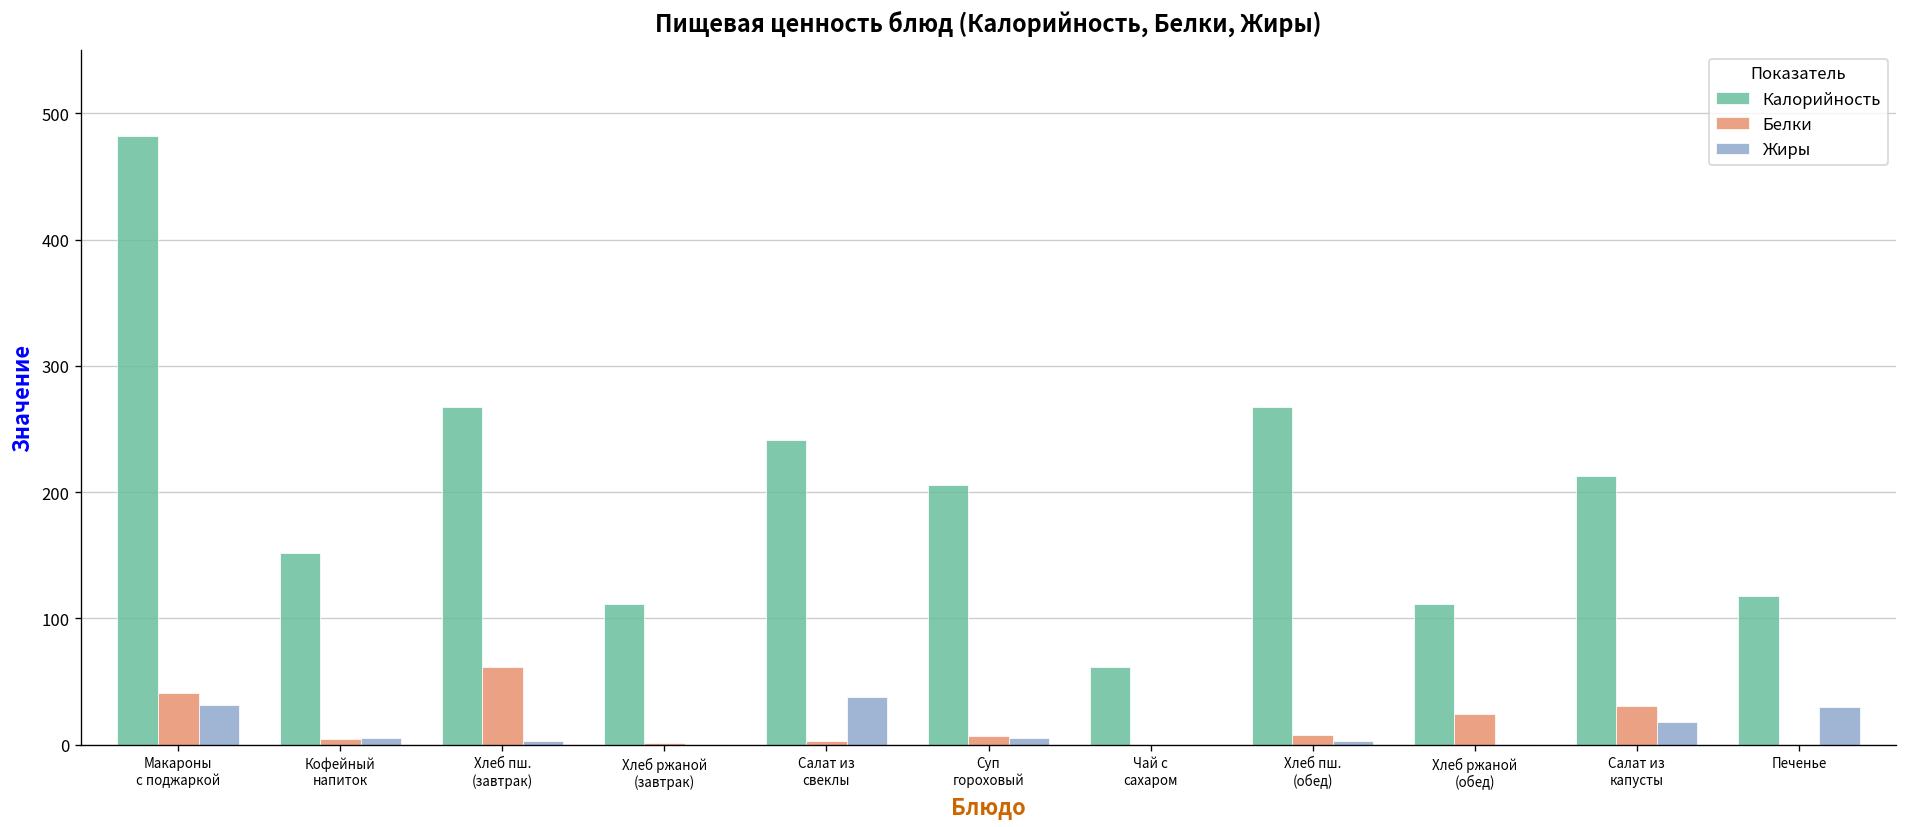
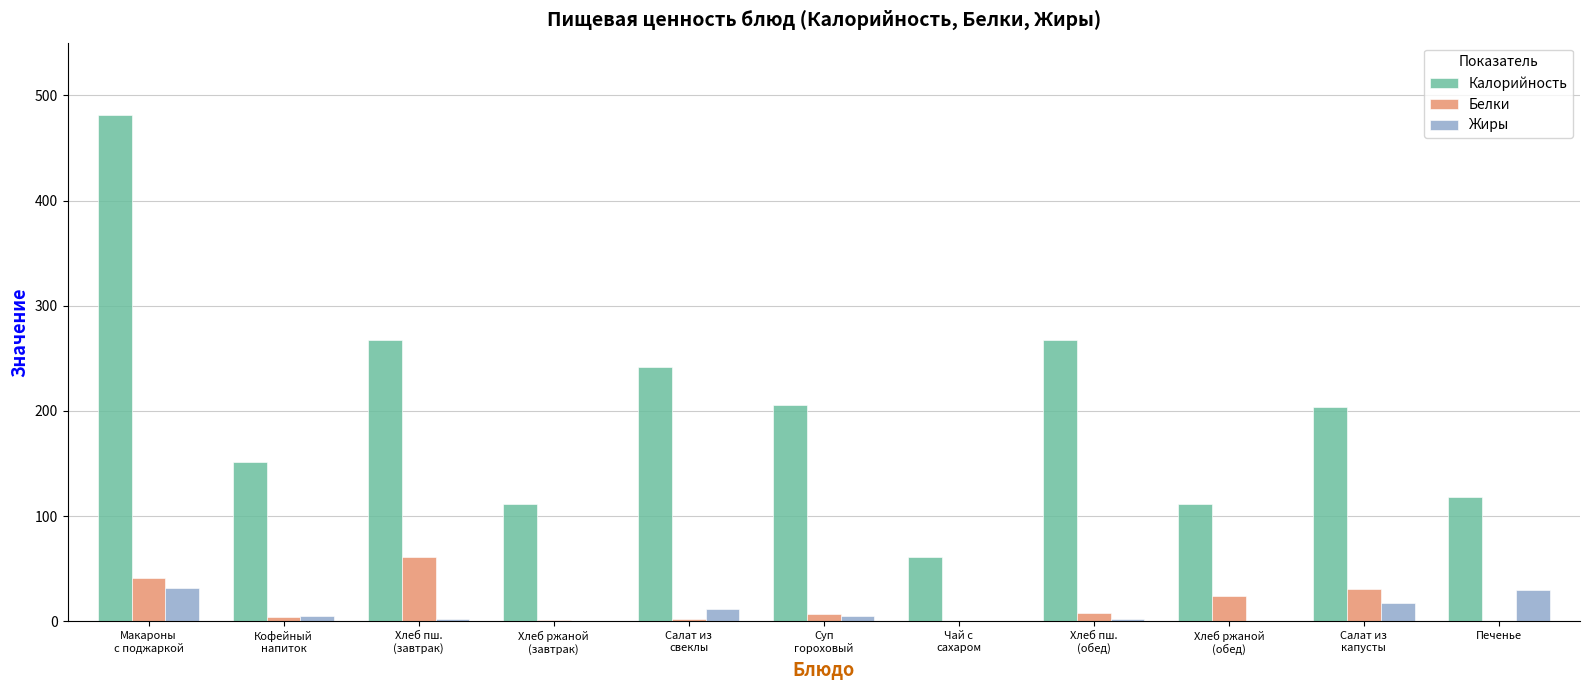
Жиры, Салат из свеклы: 38 -> 12
Калорийность, Салат из капусты: 213 -> 204
